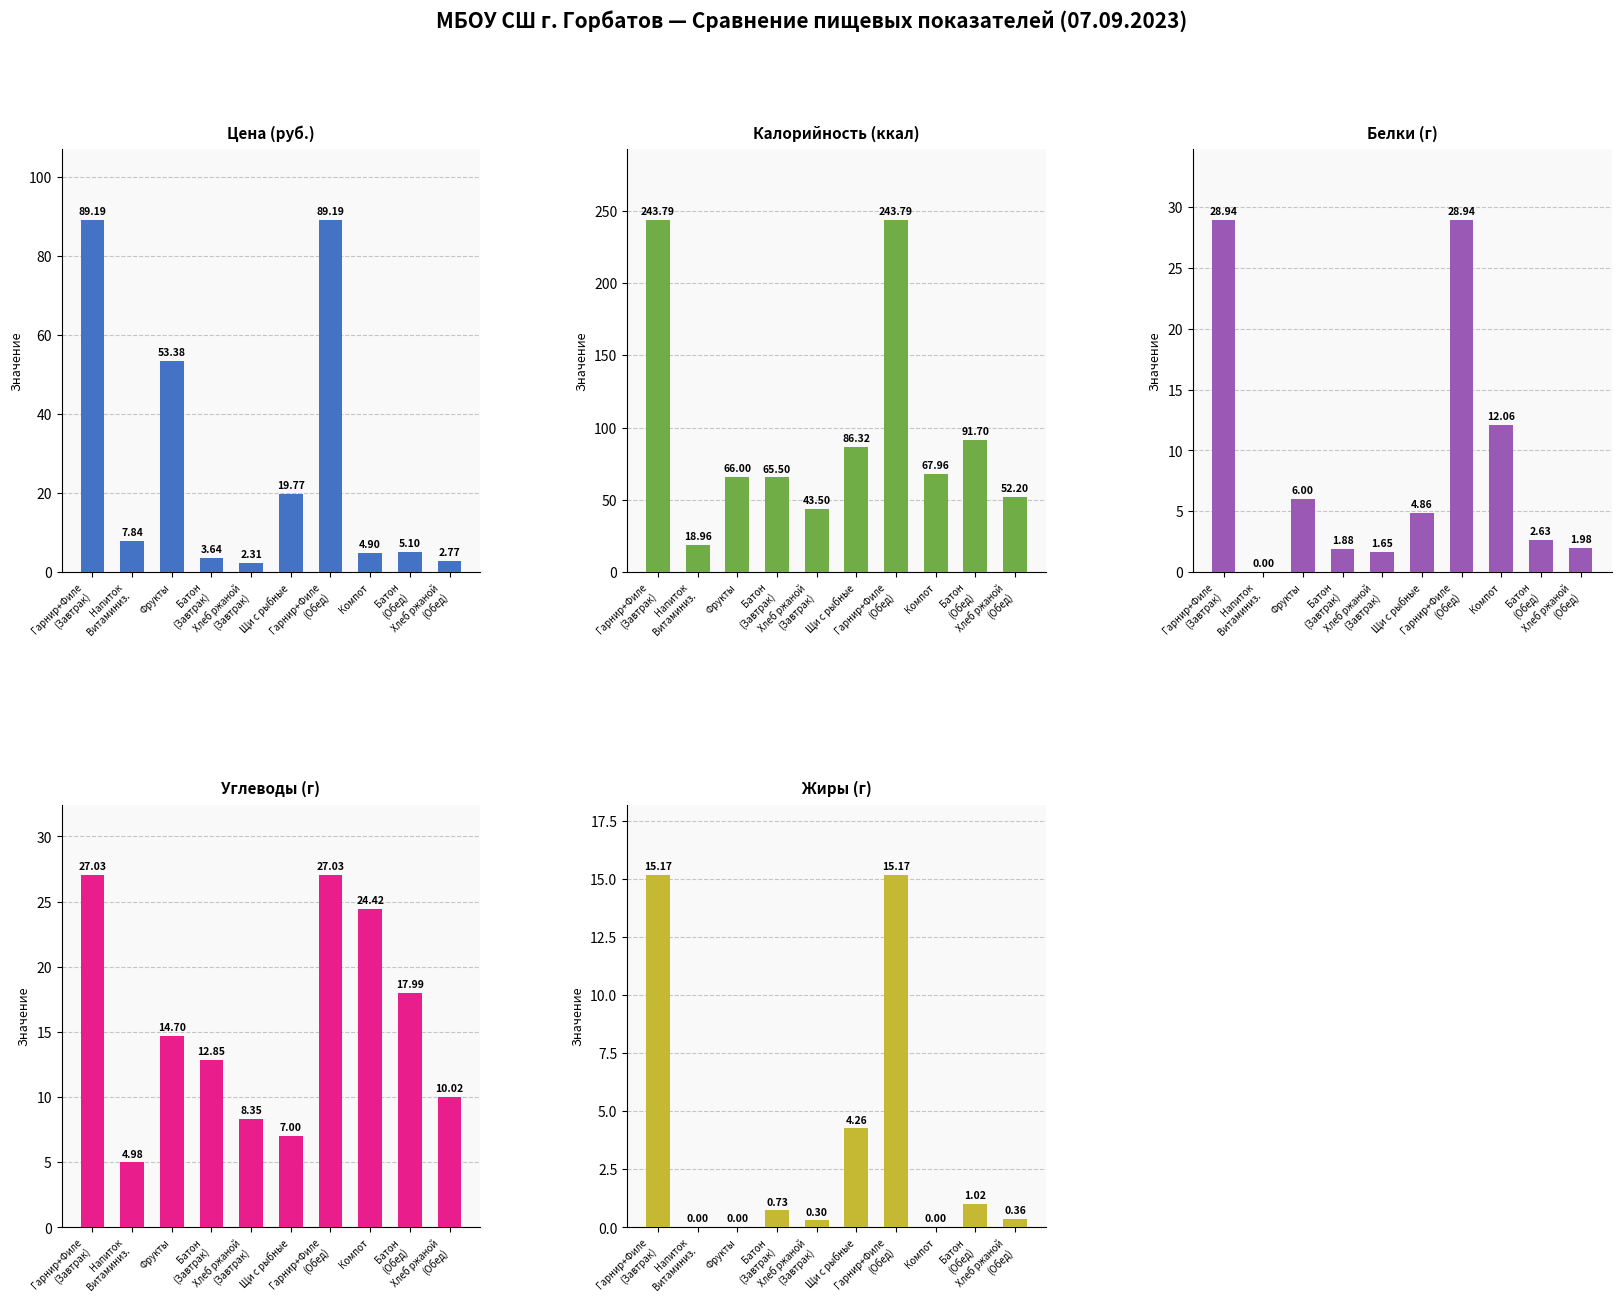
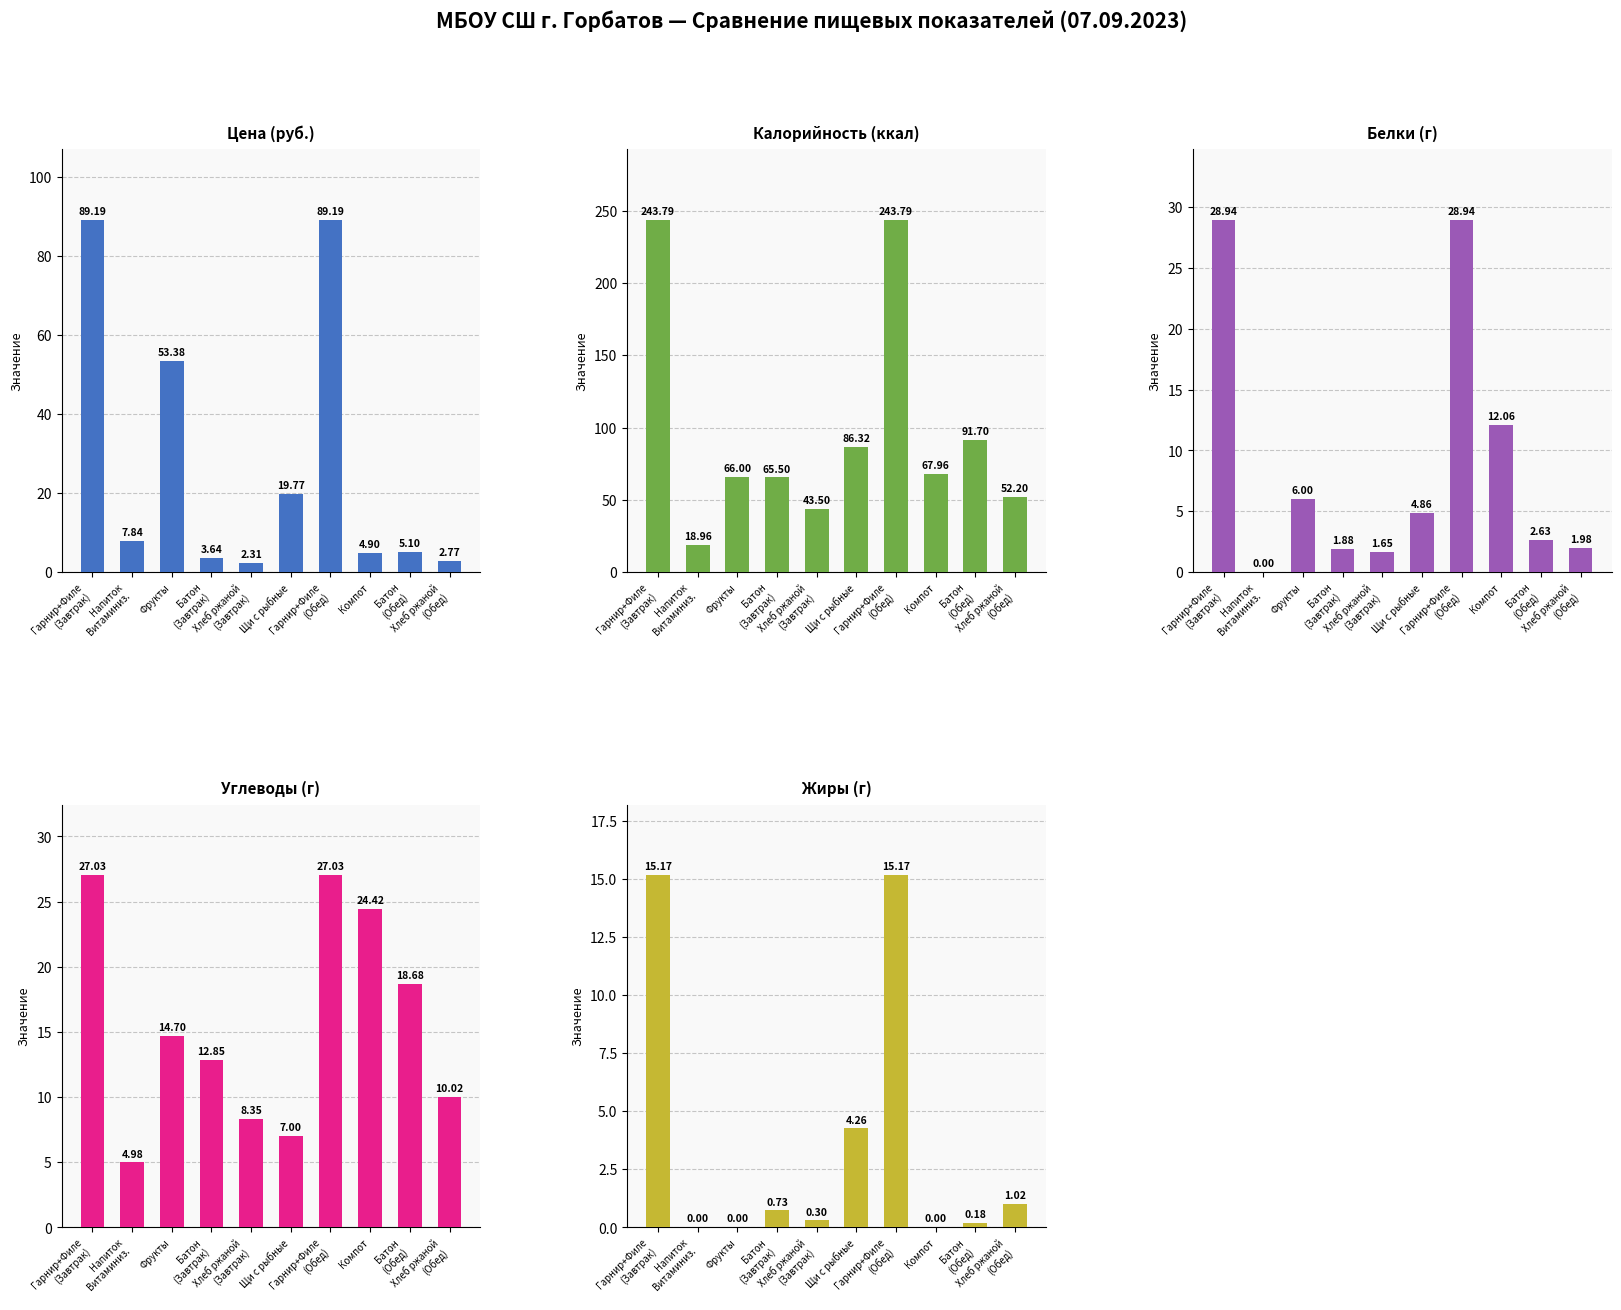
Углеводы (г), Батон (Обед): 17.99 -> 18.68
Жиры (г), Батон (Обед): 1.02 -> 0.18
Жиры (г), Хлеб ржаной (Обед): 0.36 -> 1.02
